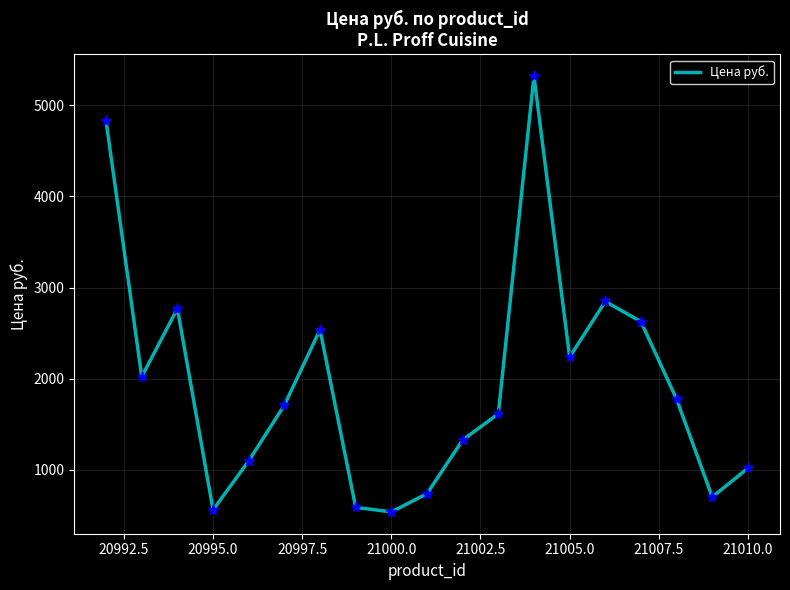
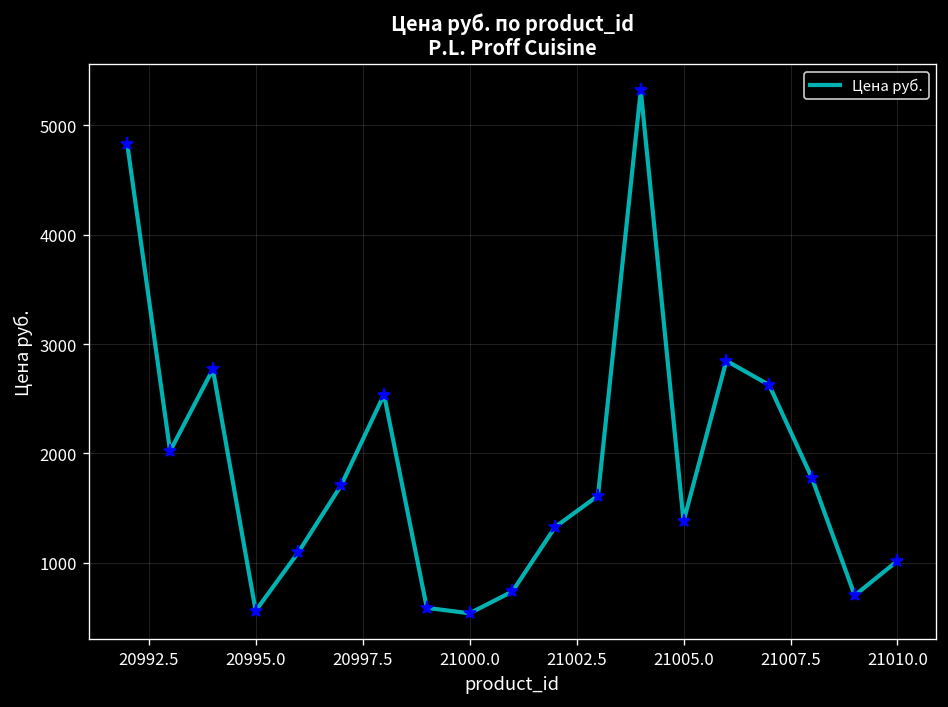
21005.0: 2200 -> 1400
